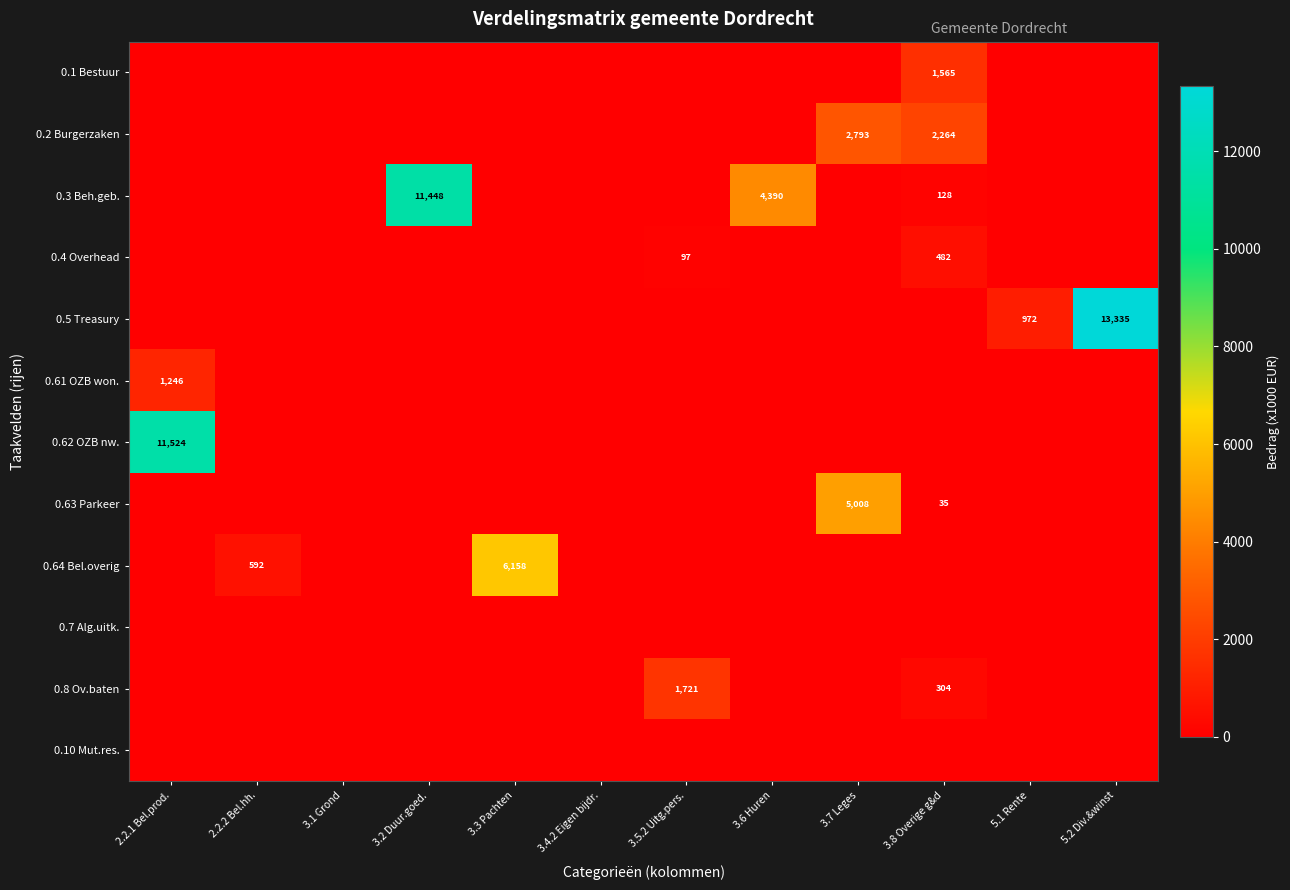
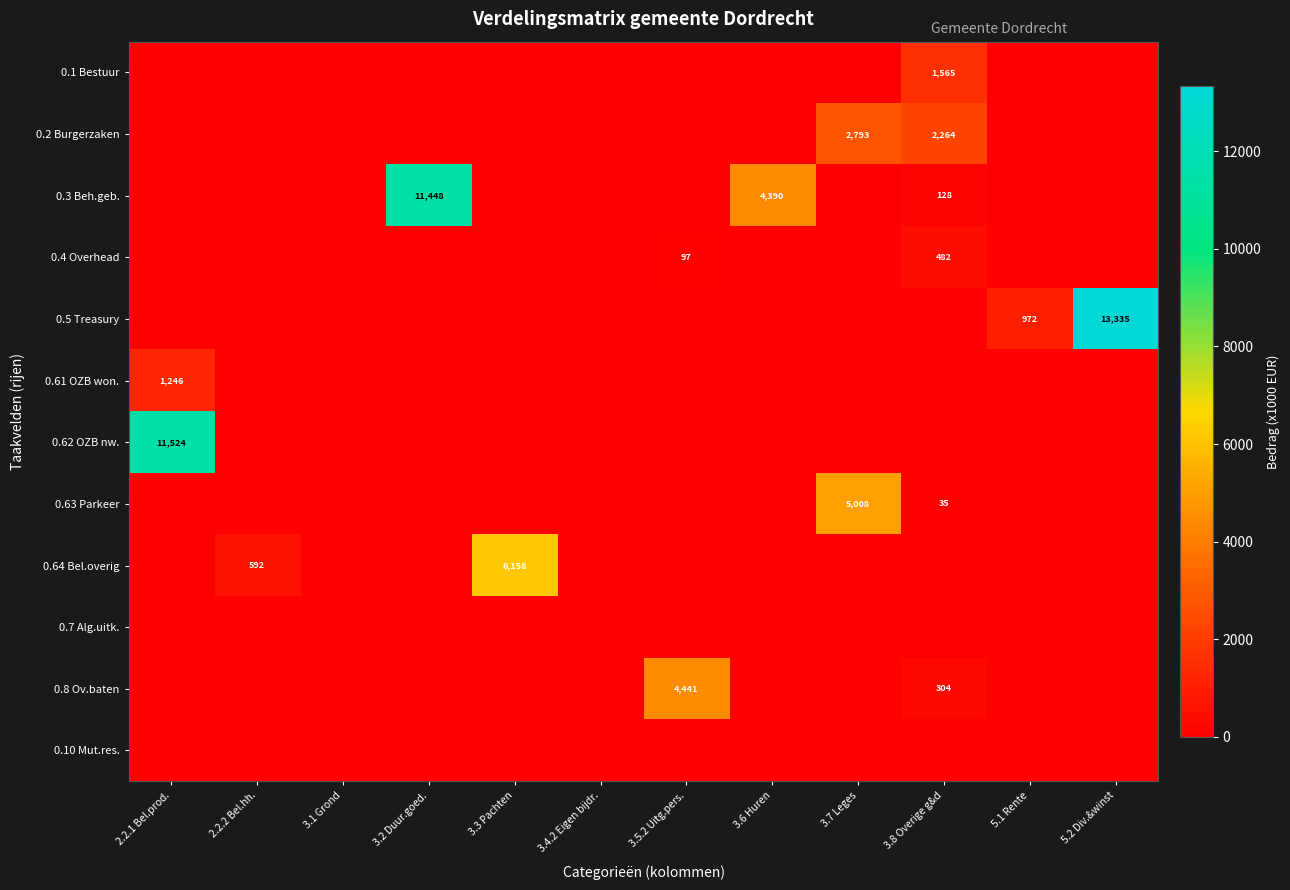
0.8 Ov.baten, 3.5.2 Uitg.pers.: 1,721 -> 4,441
